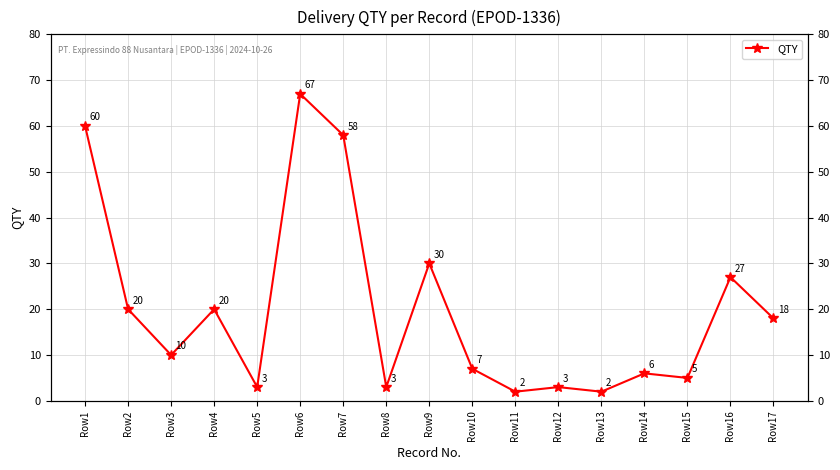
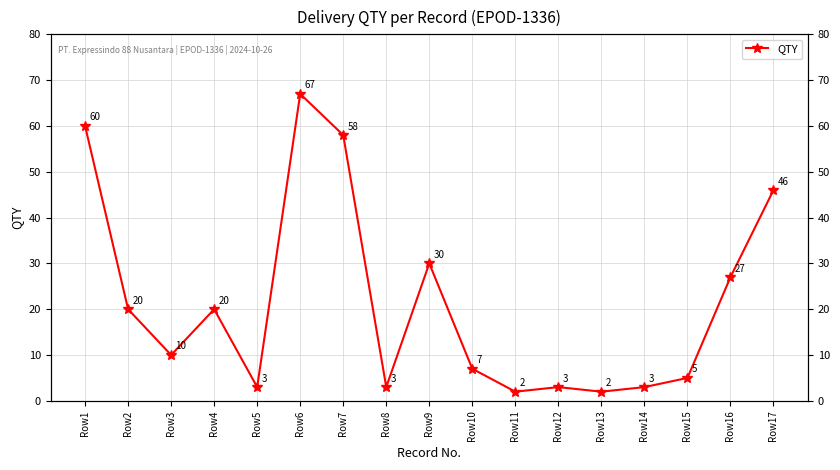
Row14: 6 -> 3
Row17: 18 -> 46
